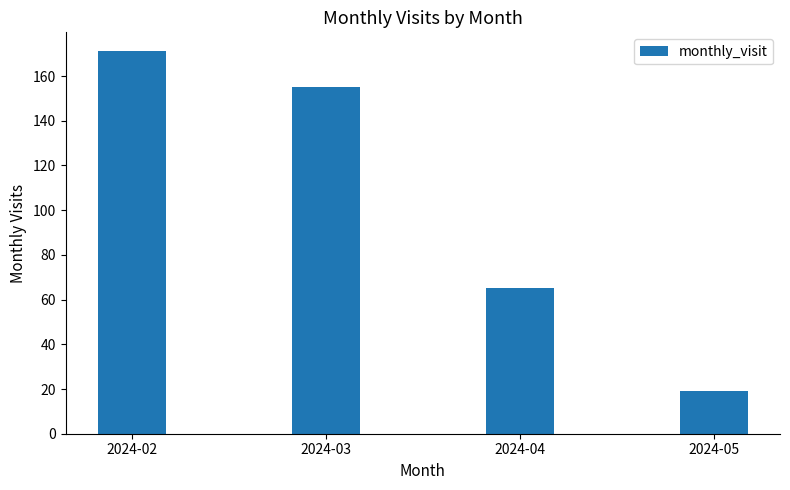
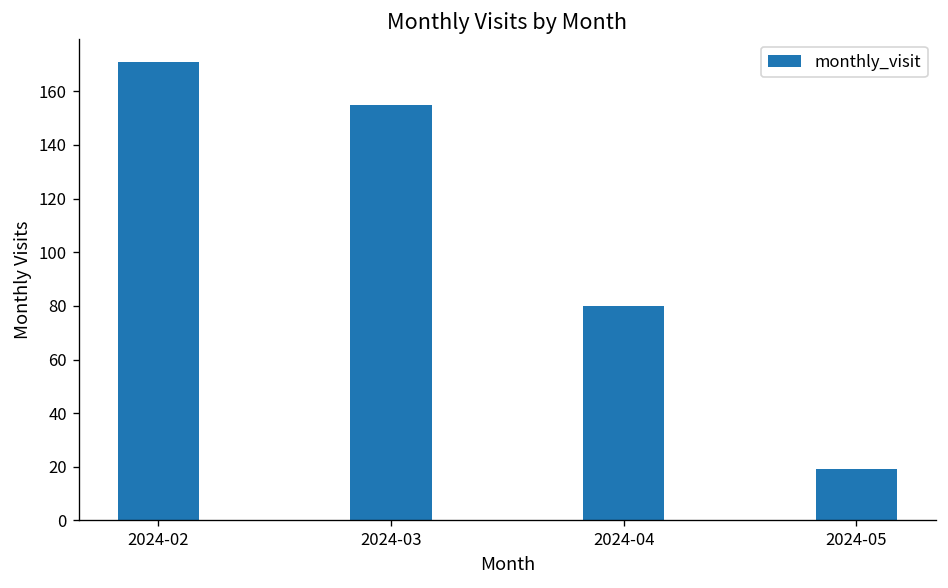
2024-04: 65 -> 80
